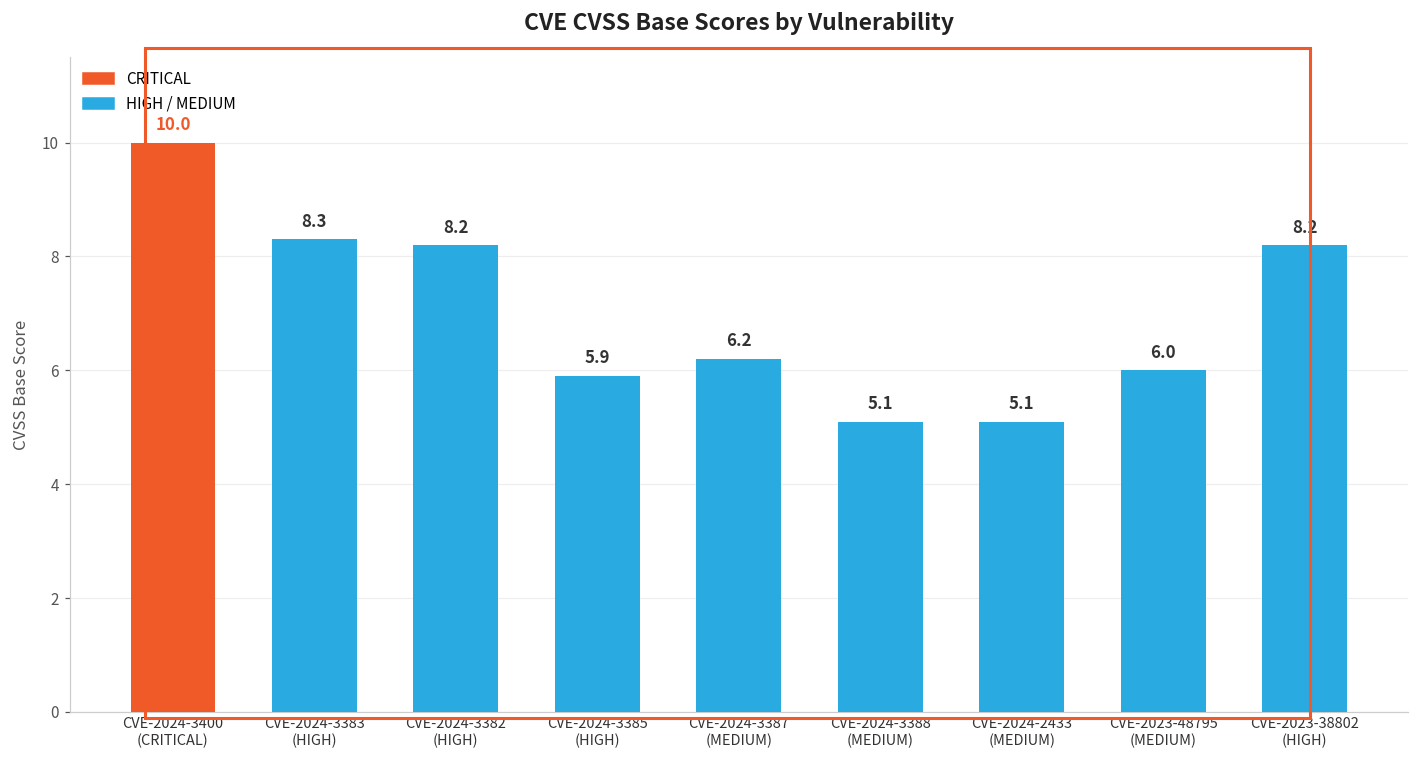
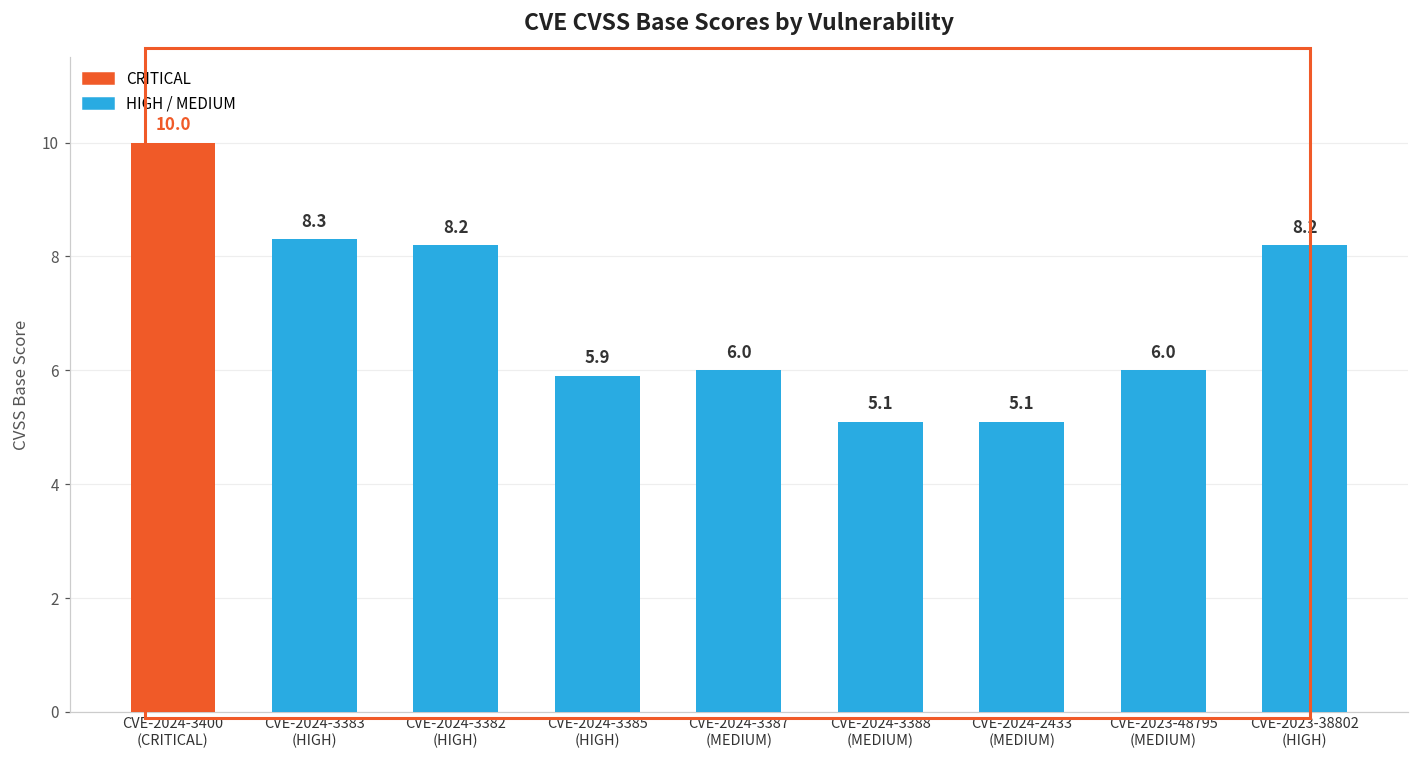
CVE-2024-3387 (MEDIUM): 6.2 -> 6.0
